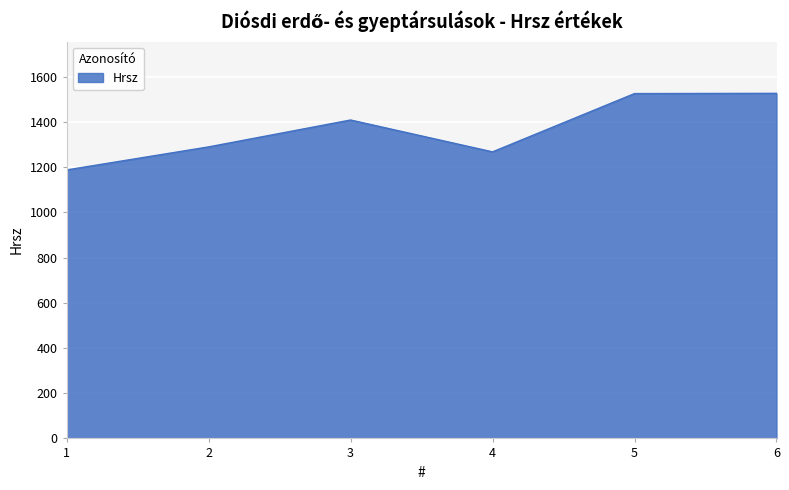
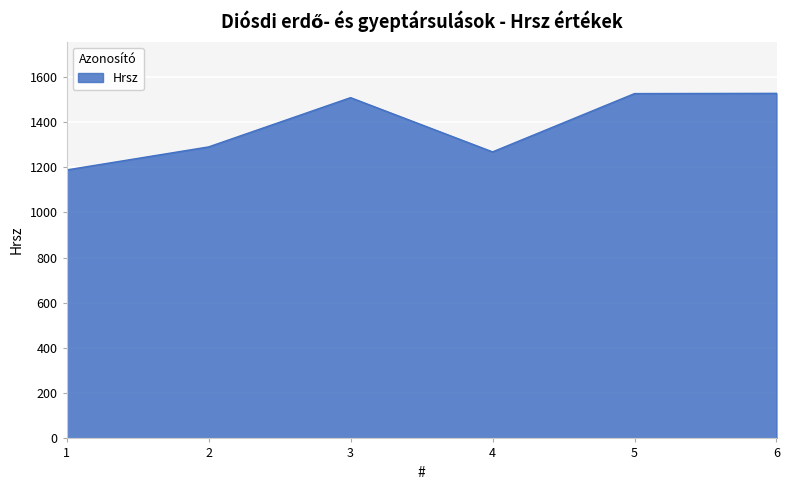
3: 1410 -> 1510
